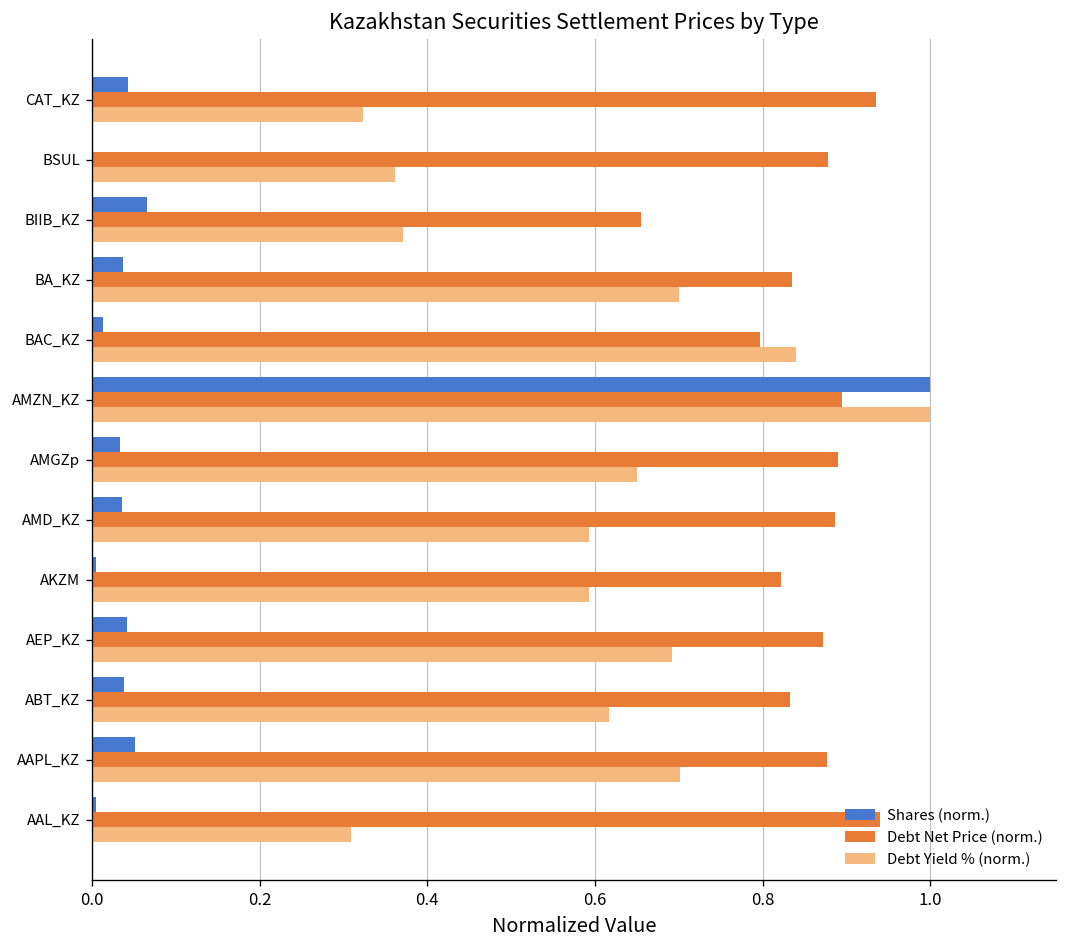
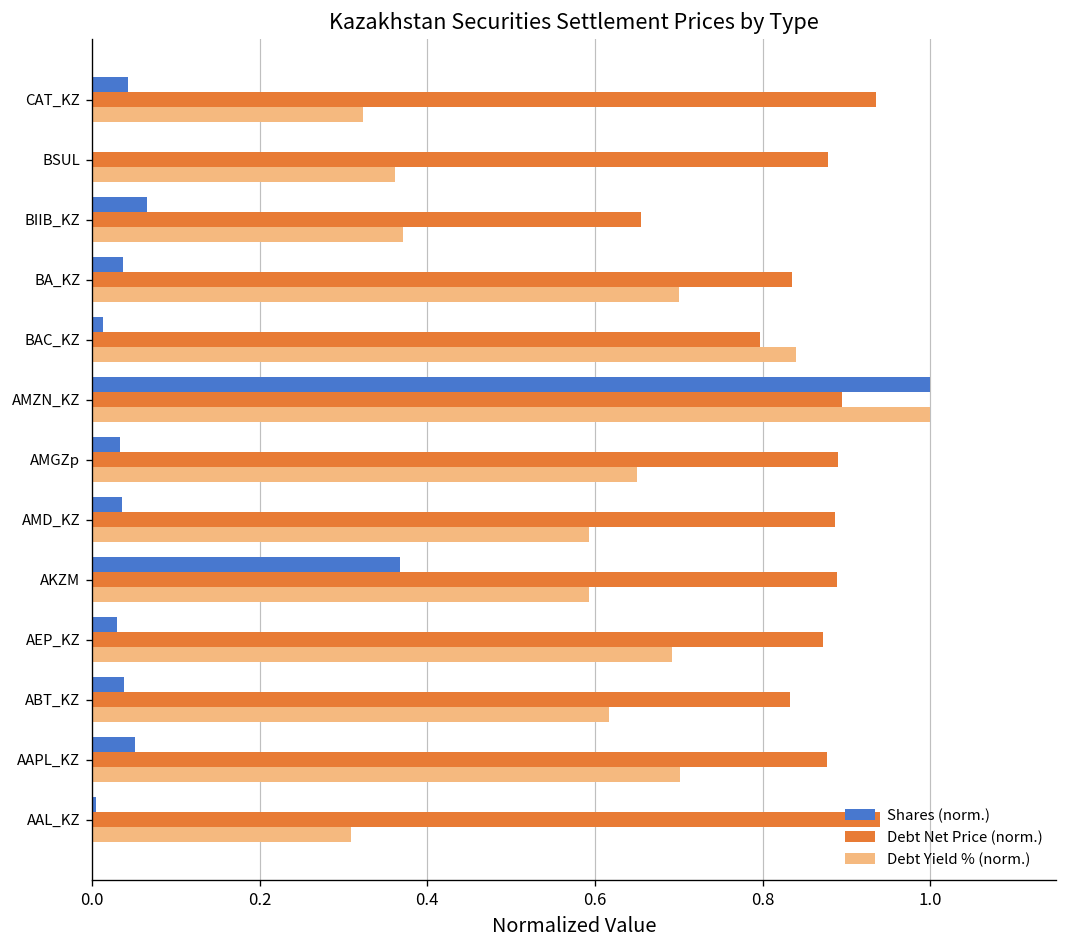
Shares (norm.), AKZM: 0.01 -> 0.37
Debt Net Price (norm.), AKZM: 0.82 -> 0.89
Shares (norm.), AEP_KZ: 0.04 -> 0.03
